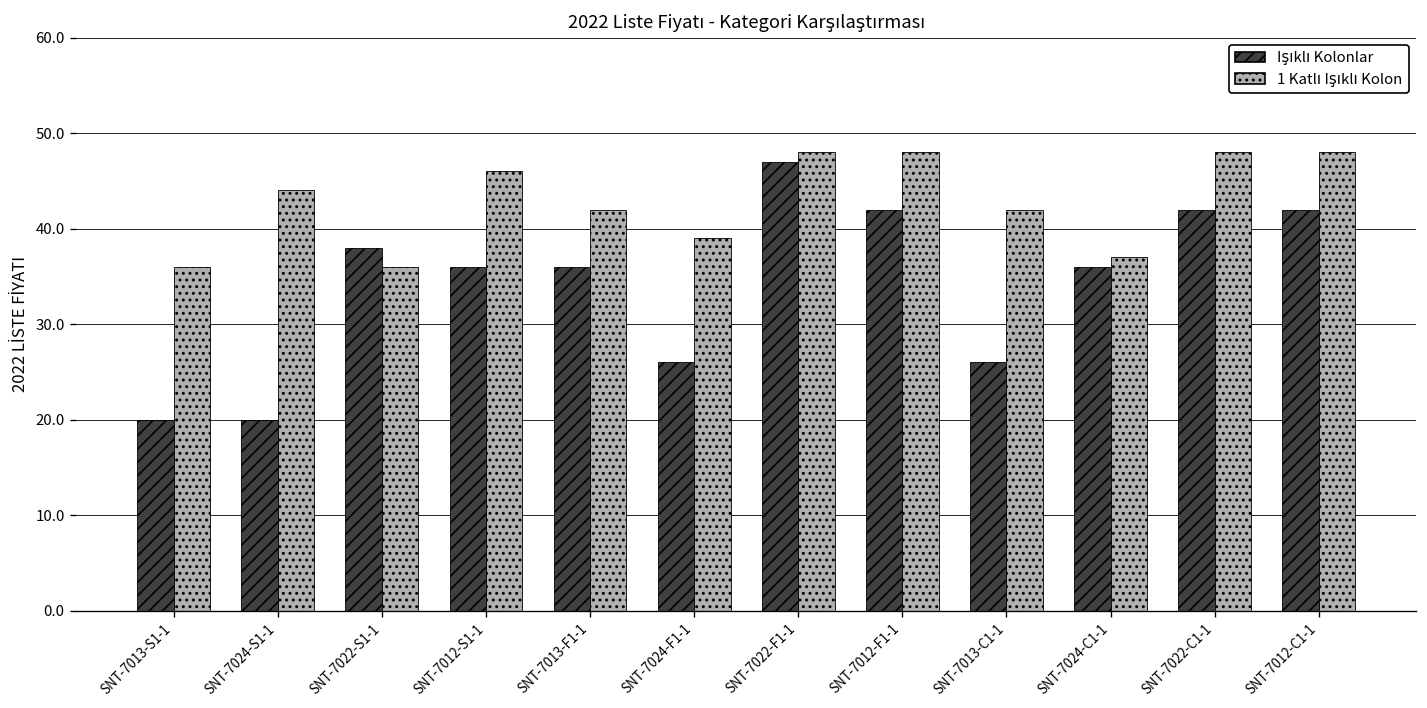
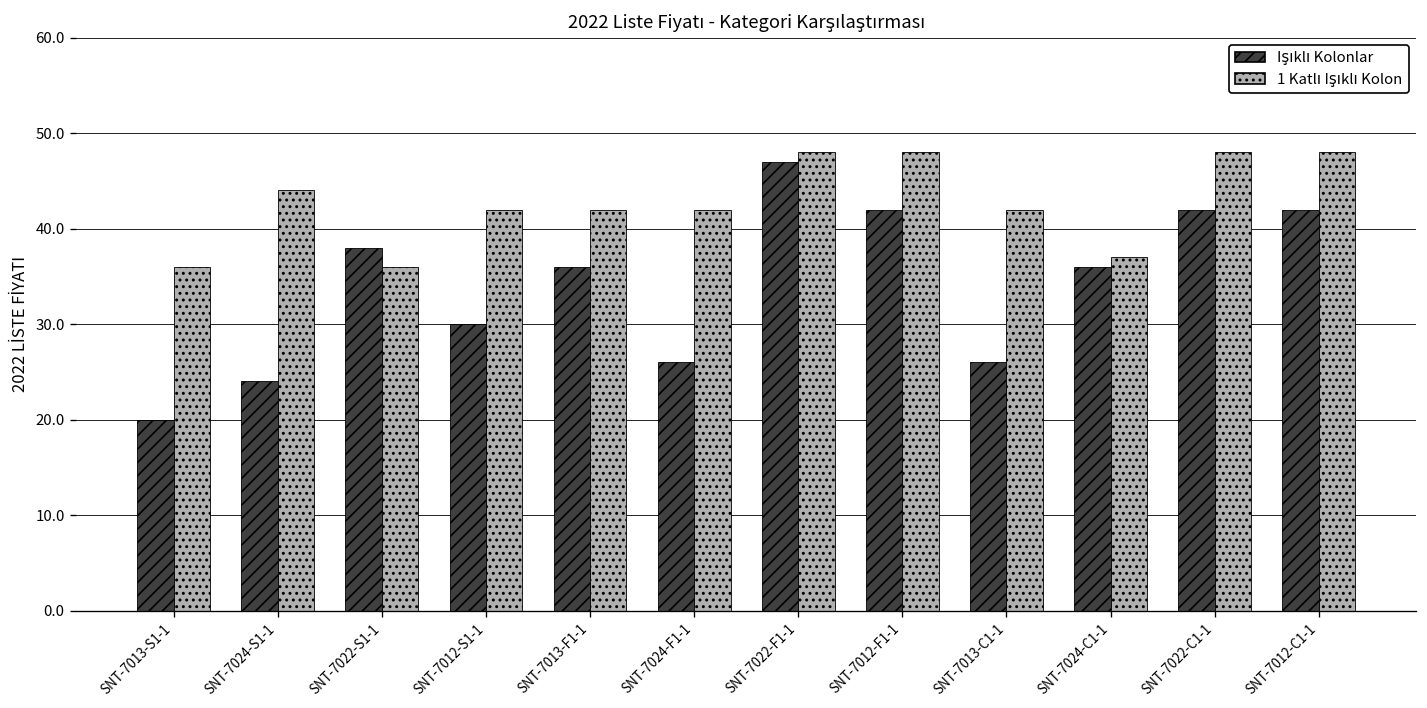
Işıklı Kolonlar, SNT-7024-S1-1: 20 -> 24
Işıklı Kolonlar, SNT-7012-S1-1: 36 -> 30
1 Katlı Işıklı Kolon, SNT-7012-S1-1: 46 -> 42
1 Katlı Işıklı Kolon, SNT-7024-F1-1: 39 -> 42
